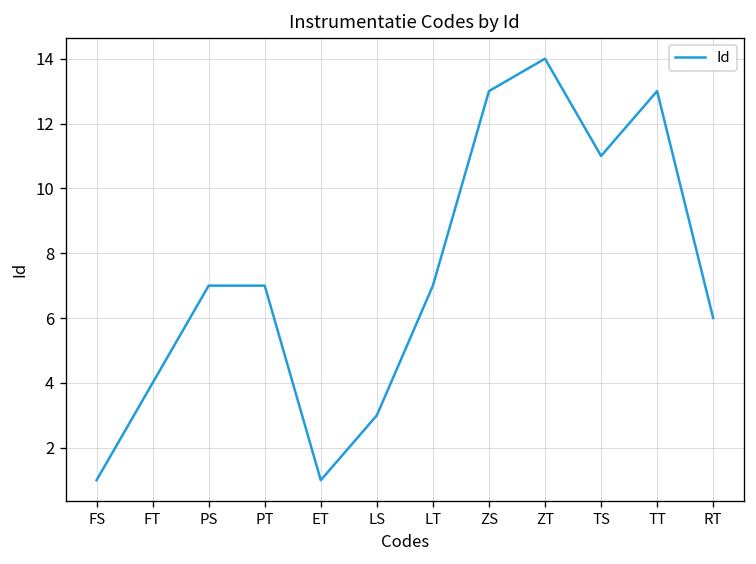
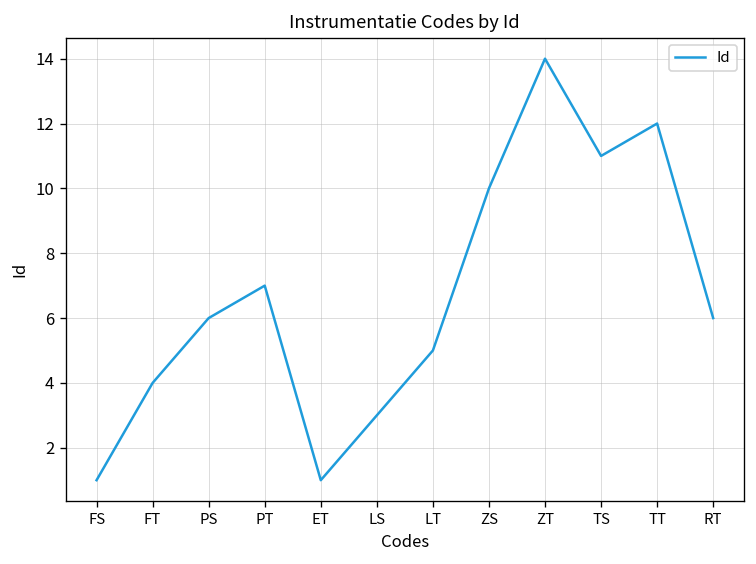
PS: 7 -> 6
LT: 7 -> 5
ZS: 13 -> 10
TT: 13 -> 12
